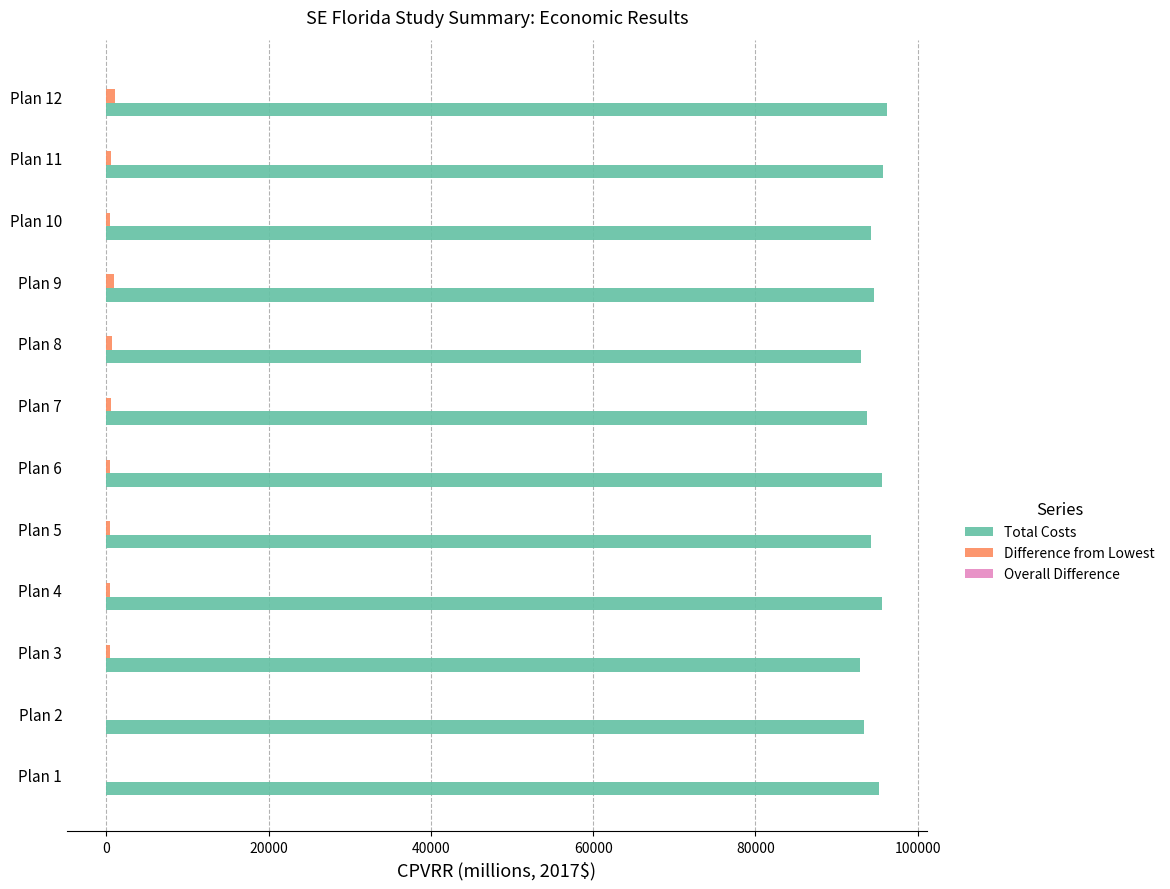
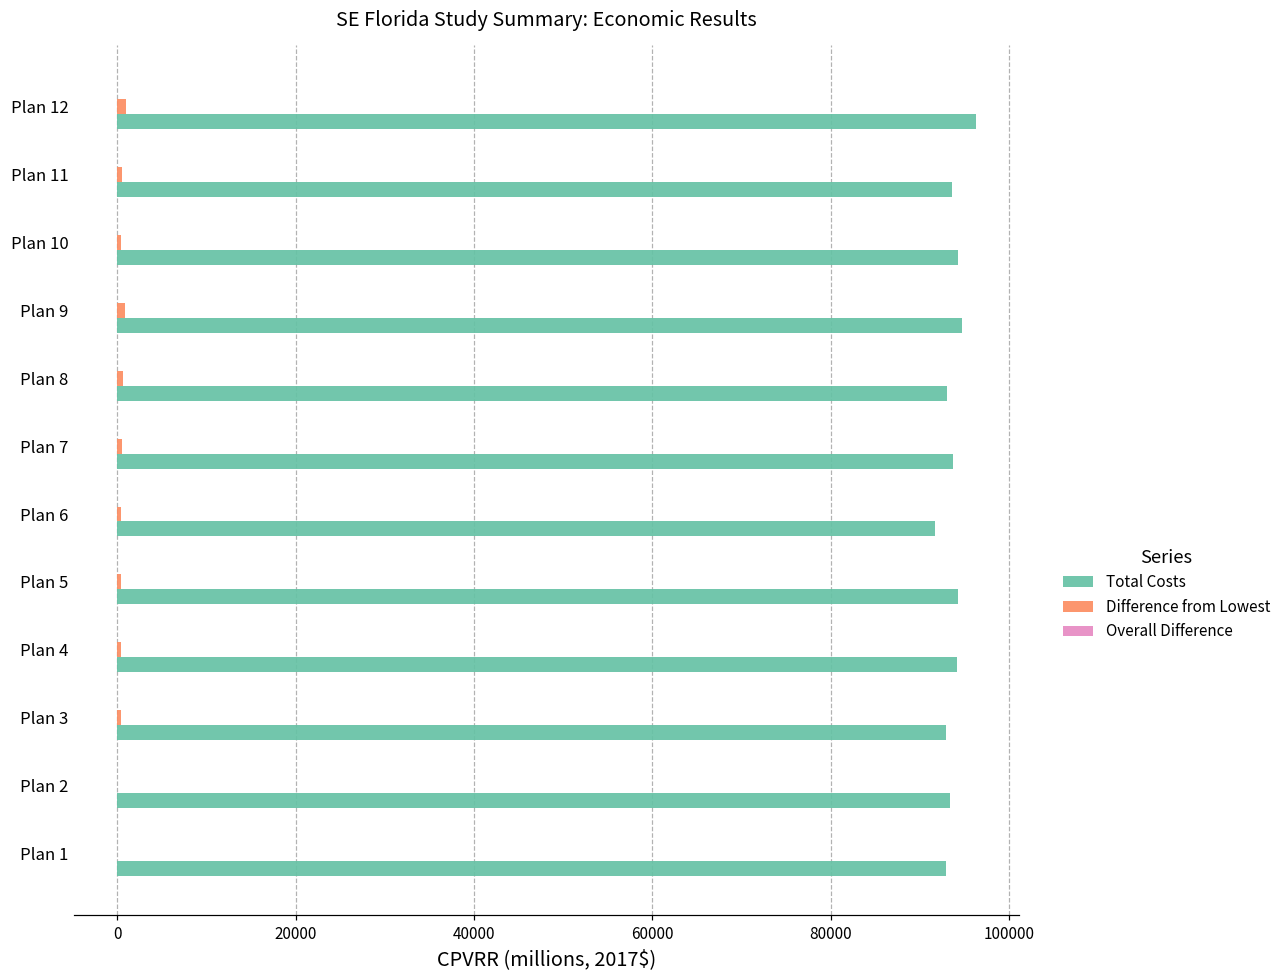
Total Costs, Plan 11: 96000 -> 94000
Total Costs, Plan 6: 96000 -> 92000
Total Costs, Plan 4: 96000 -> 94000
Total Costs, Plan 1: 95000 -> 93000
